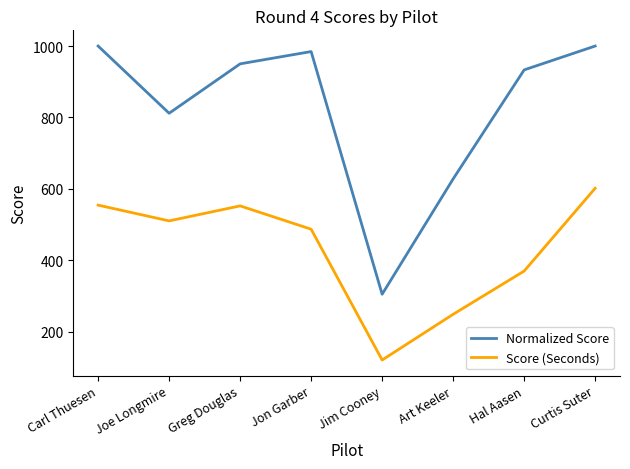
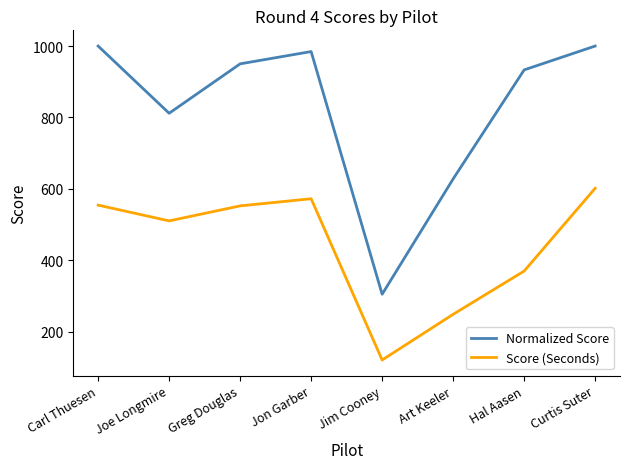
Score (Seconds), Jon Garber: 490 -> 570
